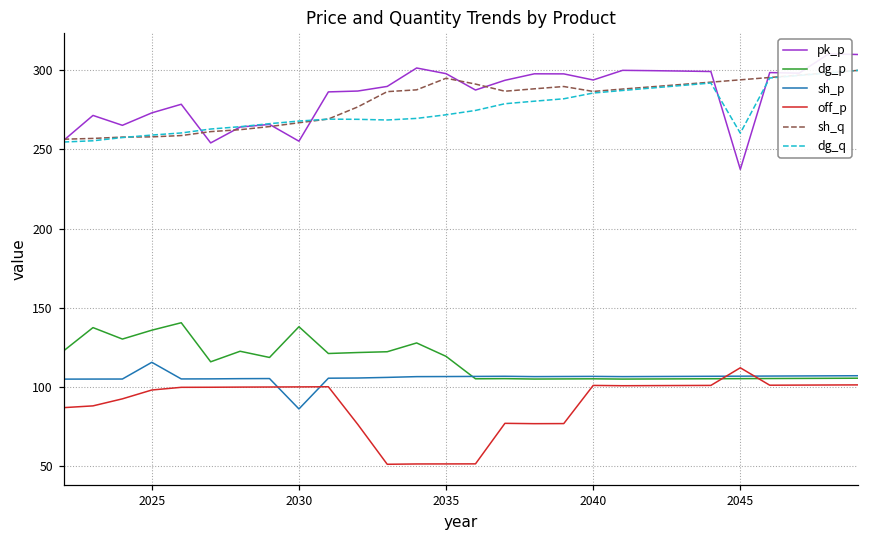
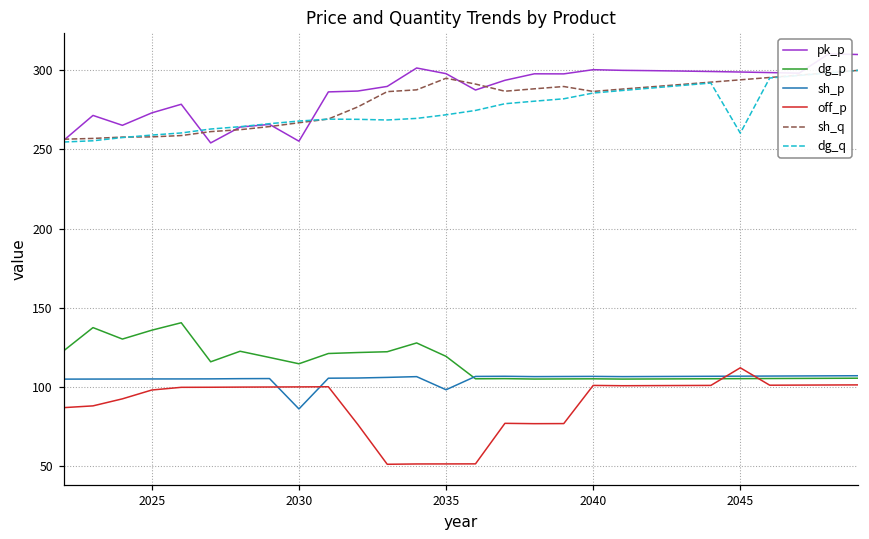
sh_p, 2025: 115 -> 105
dg_p, 2030: 138 -> 115
sh_p, 2035: 106 -> 98
pk_p, 2040: 294 -> 300
pk_p, 2045: 237 -> 299
